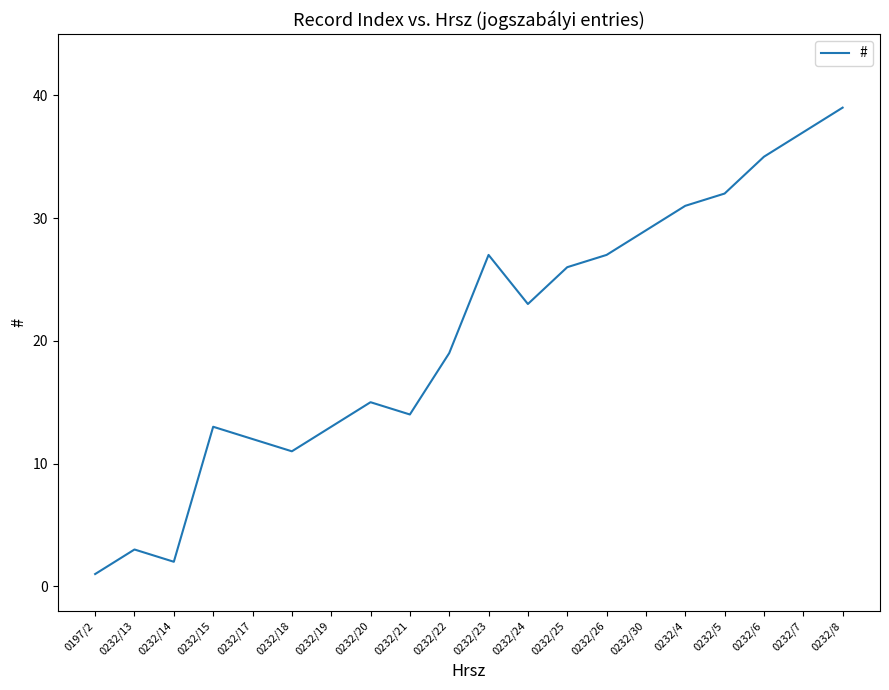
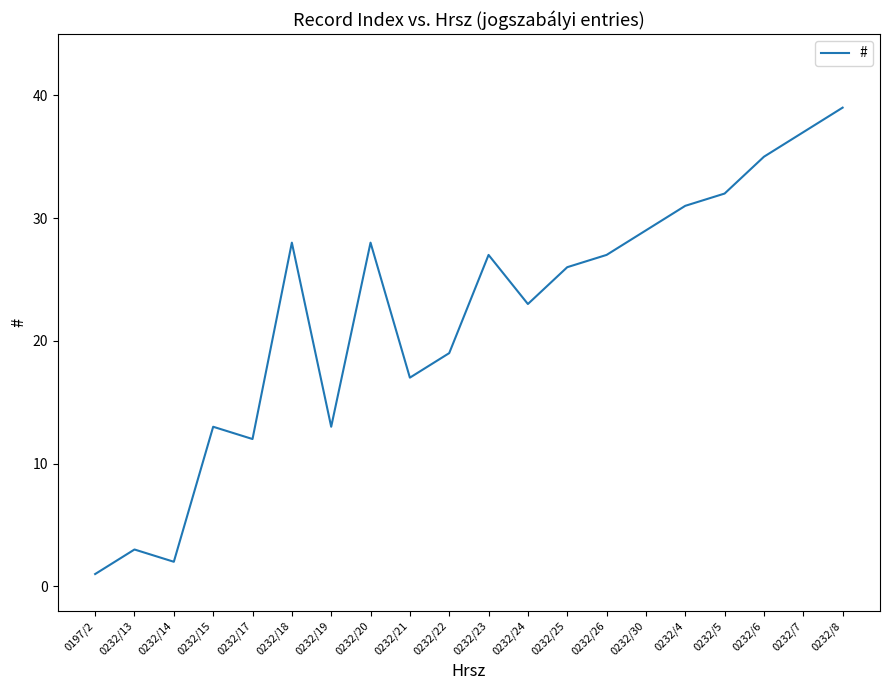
0232/18: 11 -> 28
0232/20: 15 -> 28
0232/21: 14 -> 17
